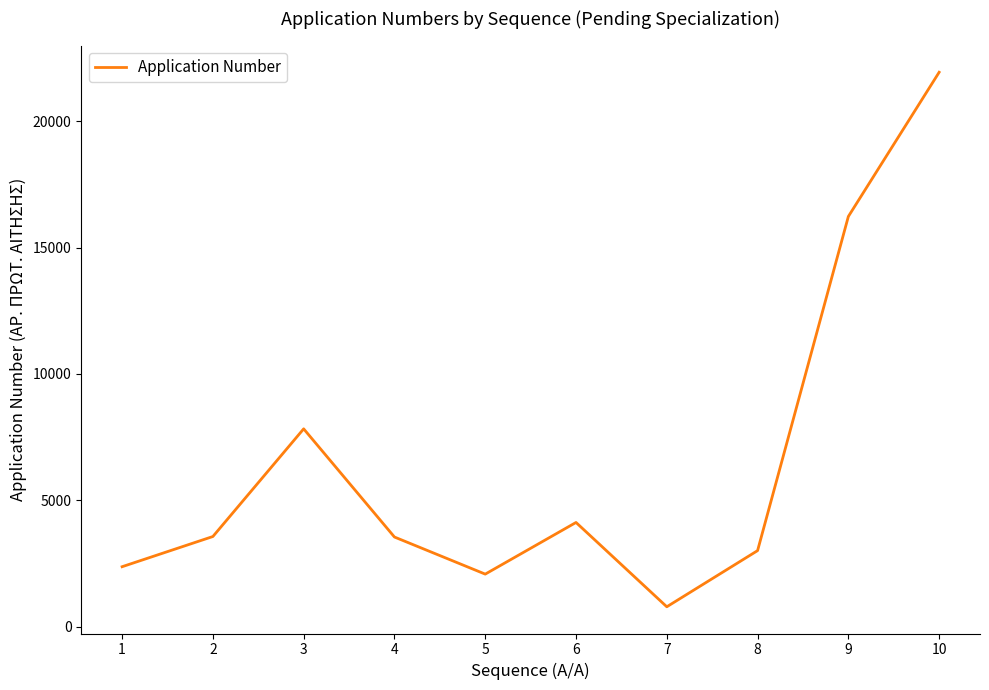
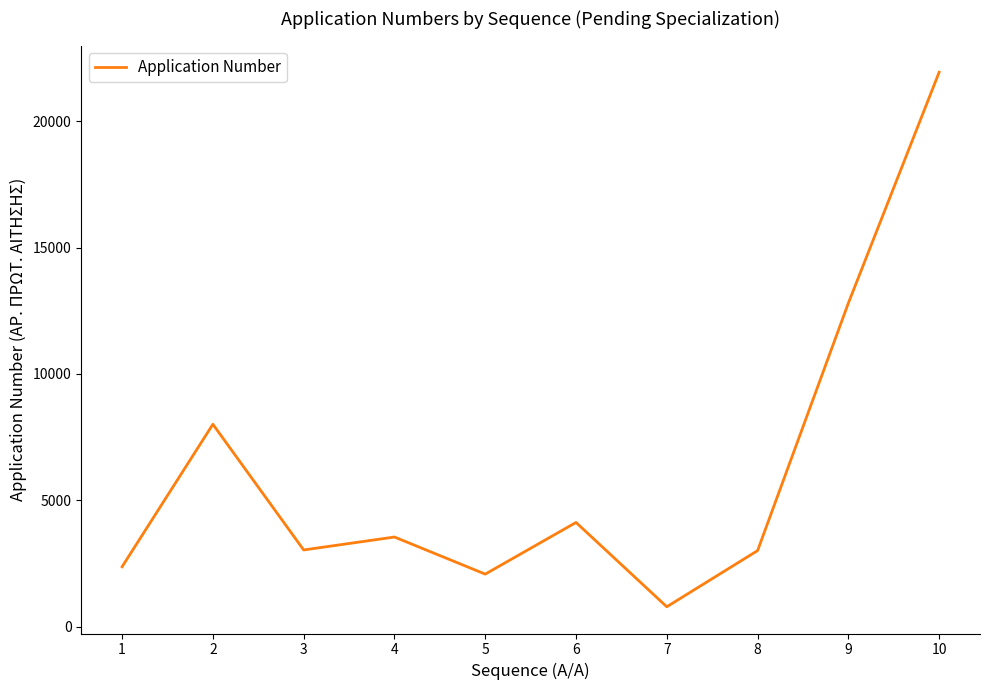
2: 3600 -> 8000
3: 7800 -> 3000
9: 16200 -> 12800
